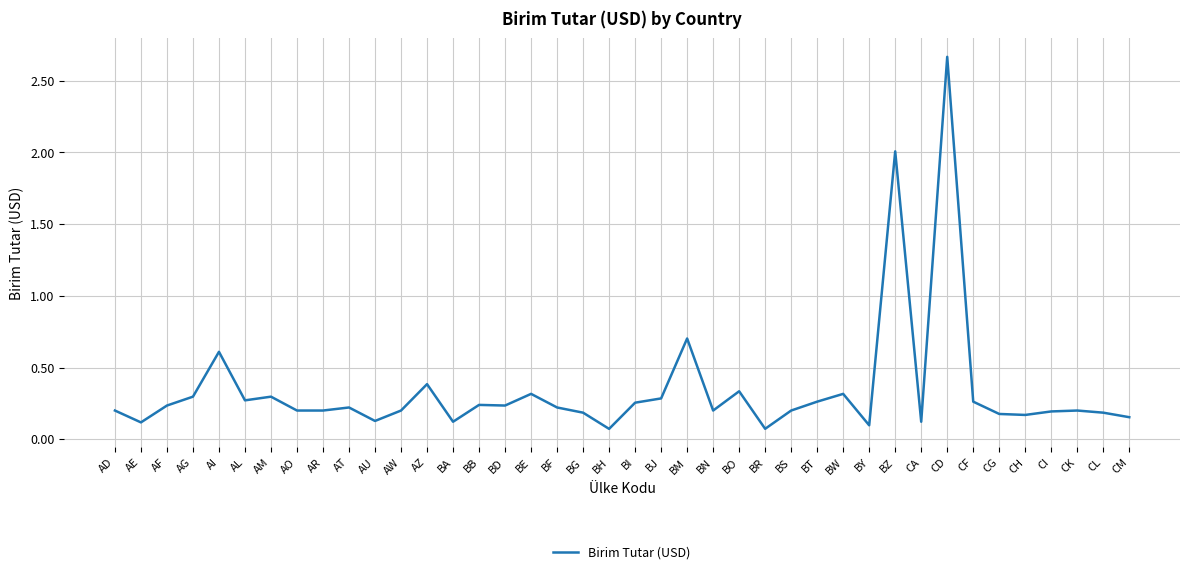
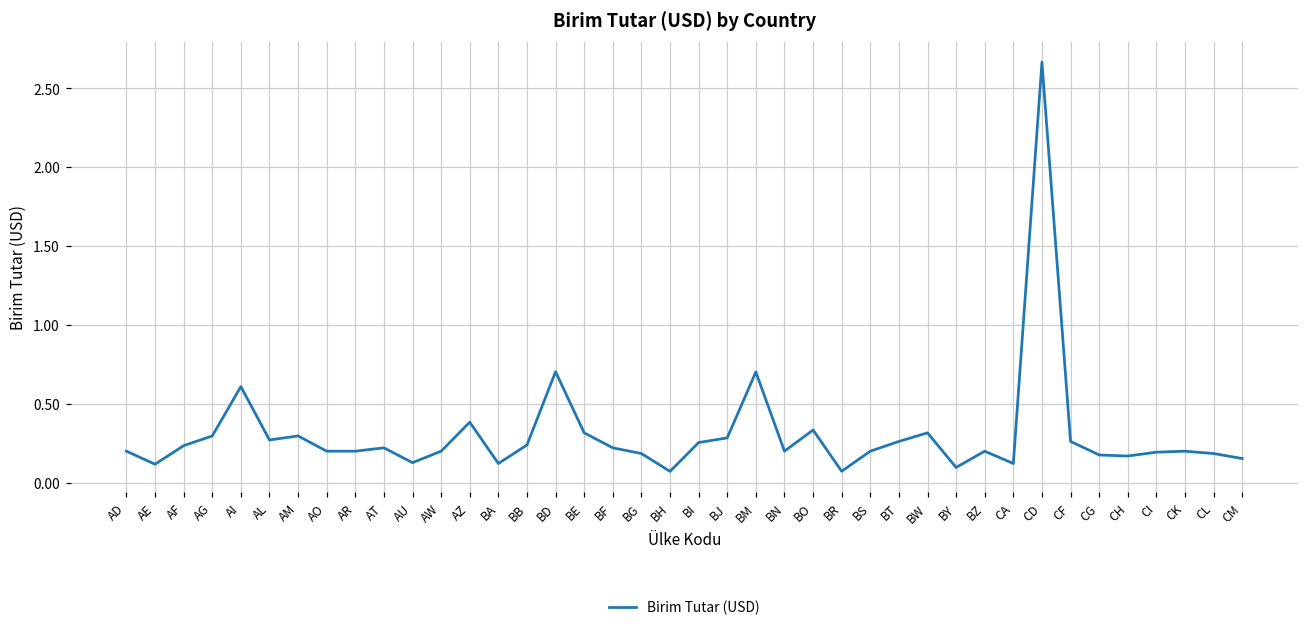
BD: 0.24 -> 0.70
BZ: 2.01 -> 0.20
